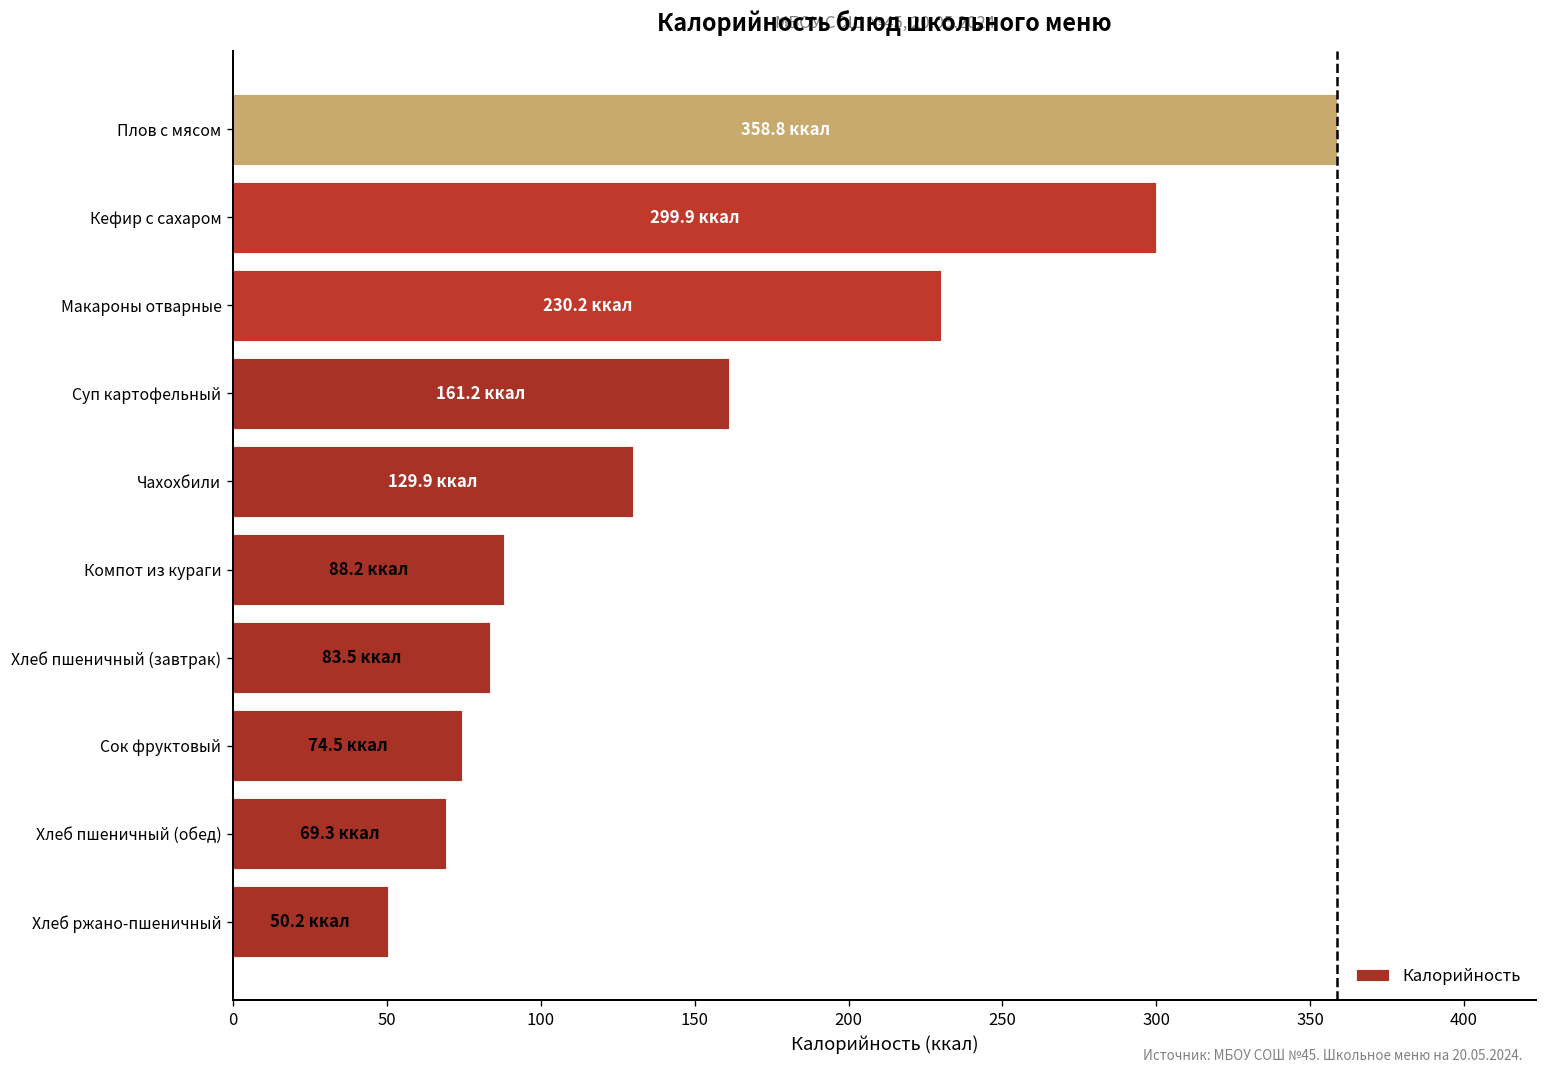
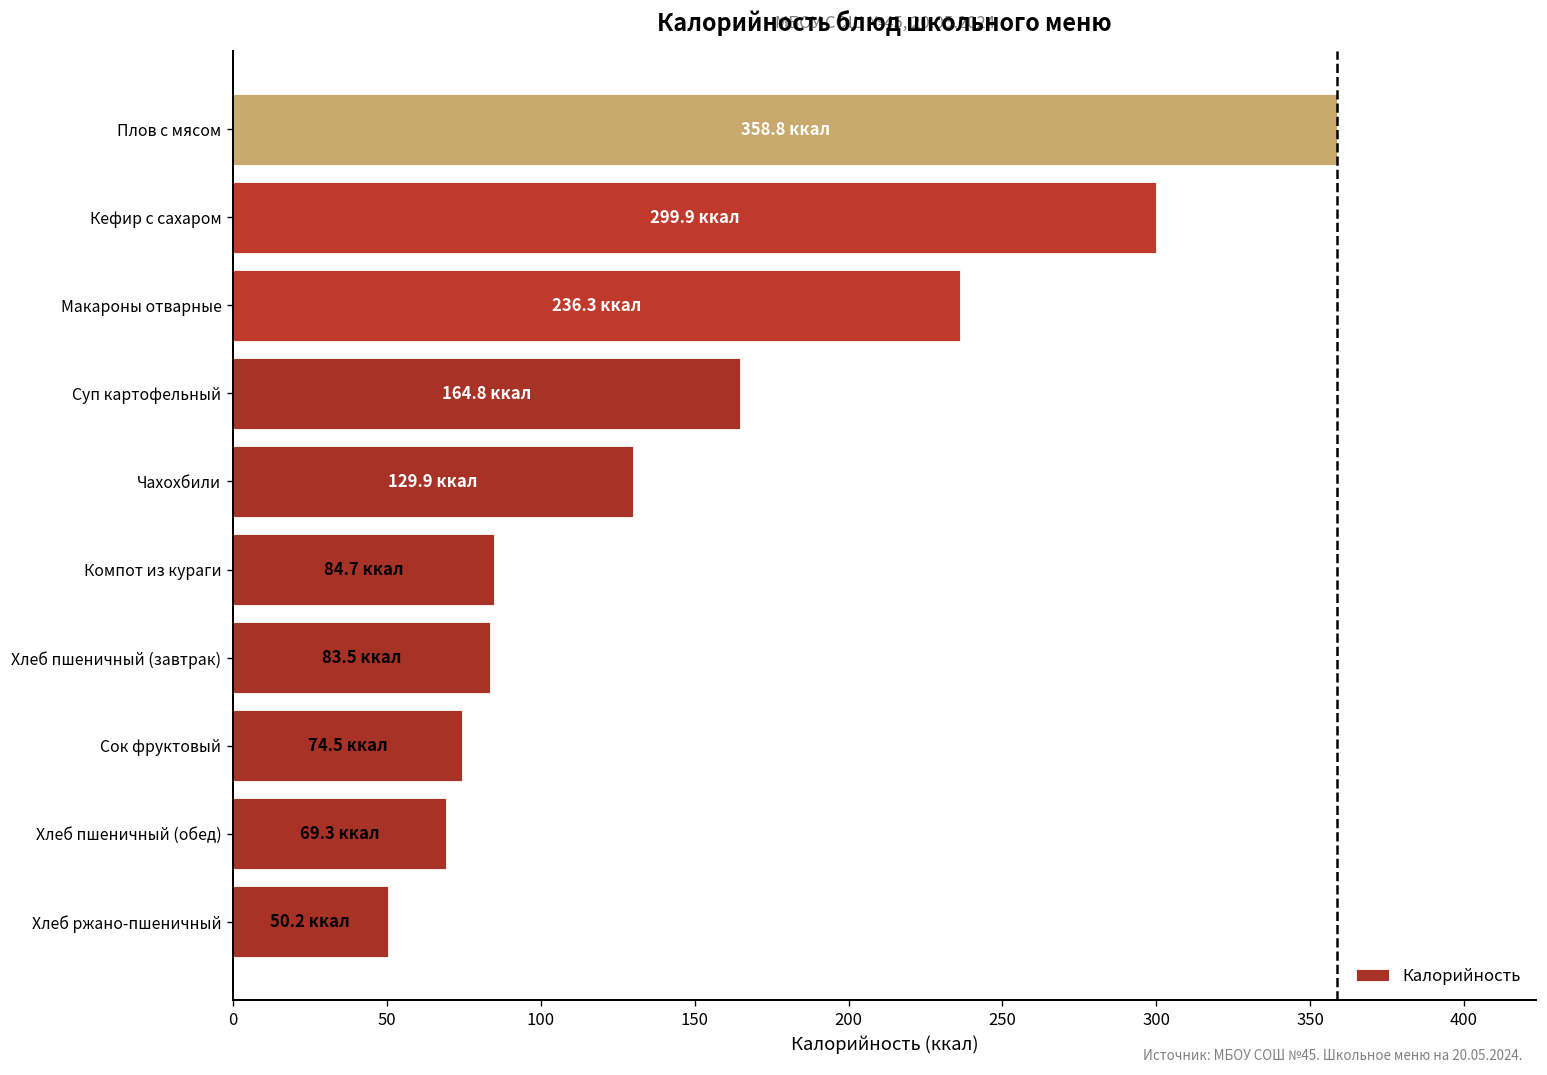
Макароны отварные: 230.2 -> 236.3
Суп картофельный: 161.2 -> 164.8
Компот из кураги: 88.2 -> 84.7
